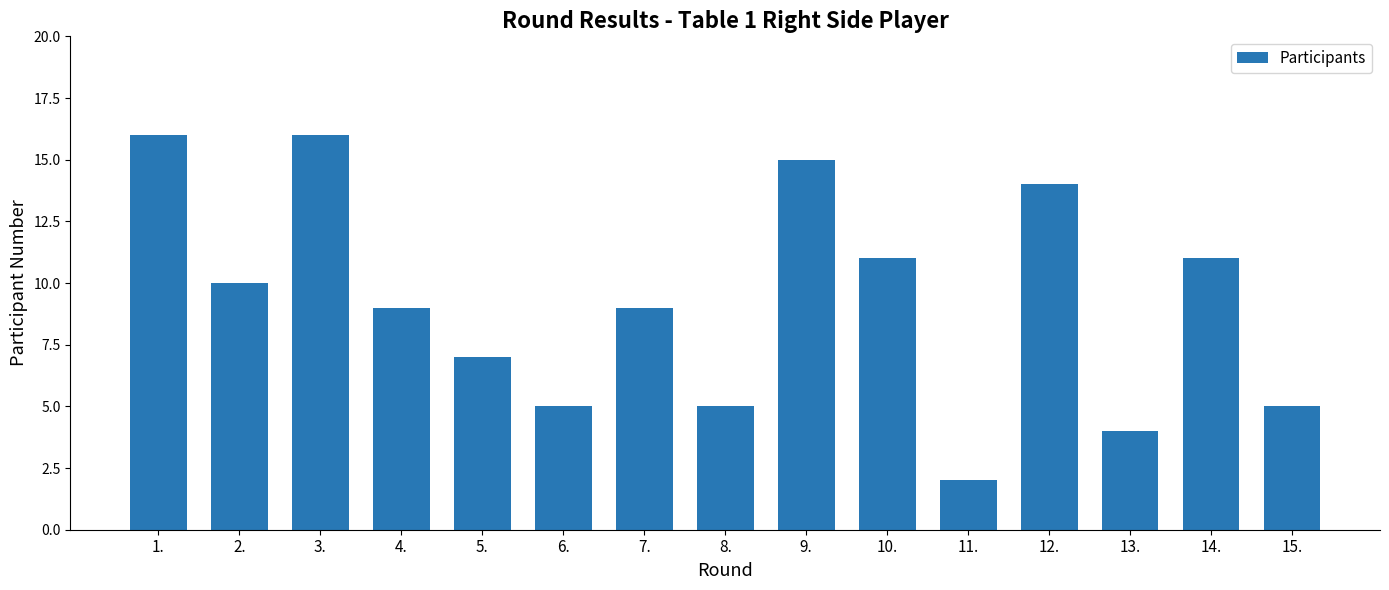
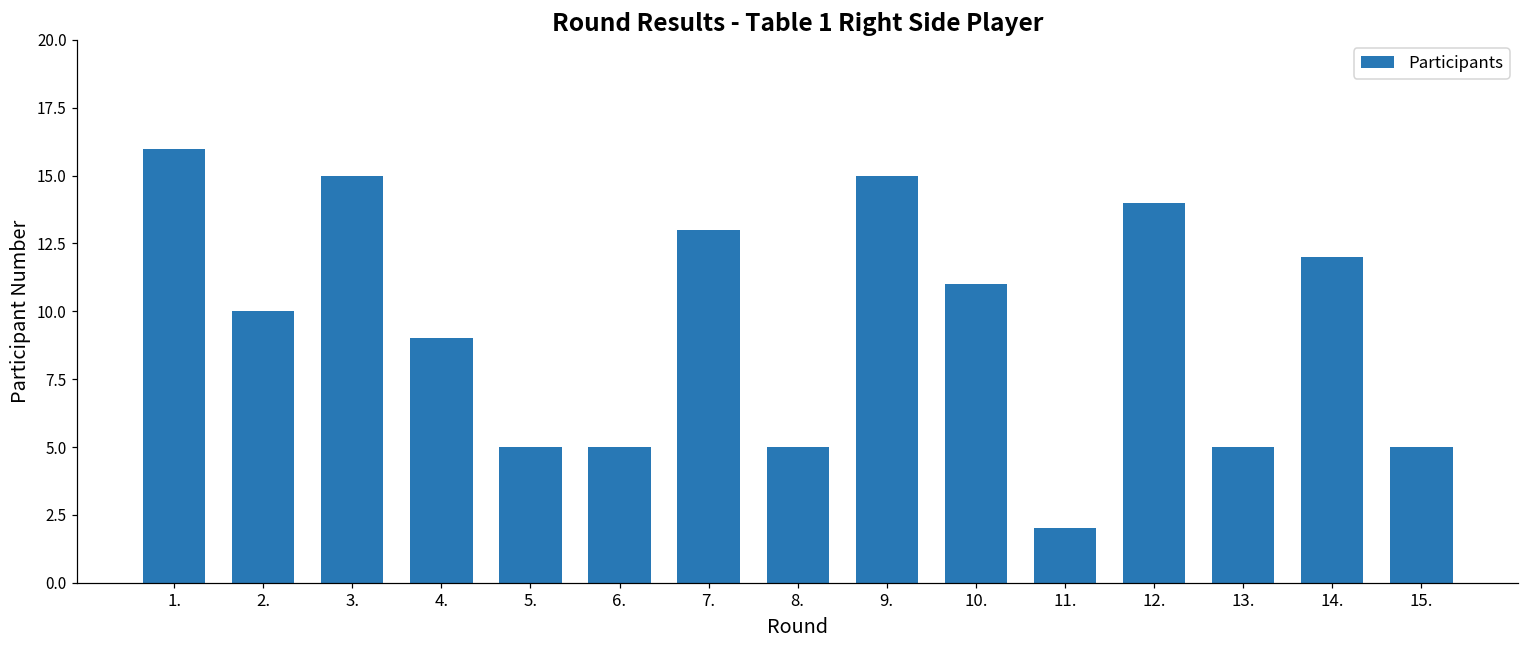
3.: 16 -> 15
5.: 7 -> 5
7.: 9 -> 13
13.: 4 -> 5
14.: 11 -> 12
